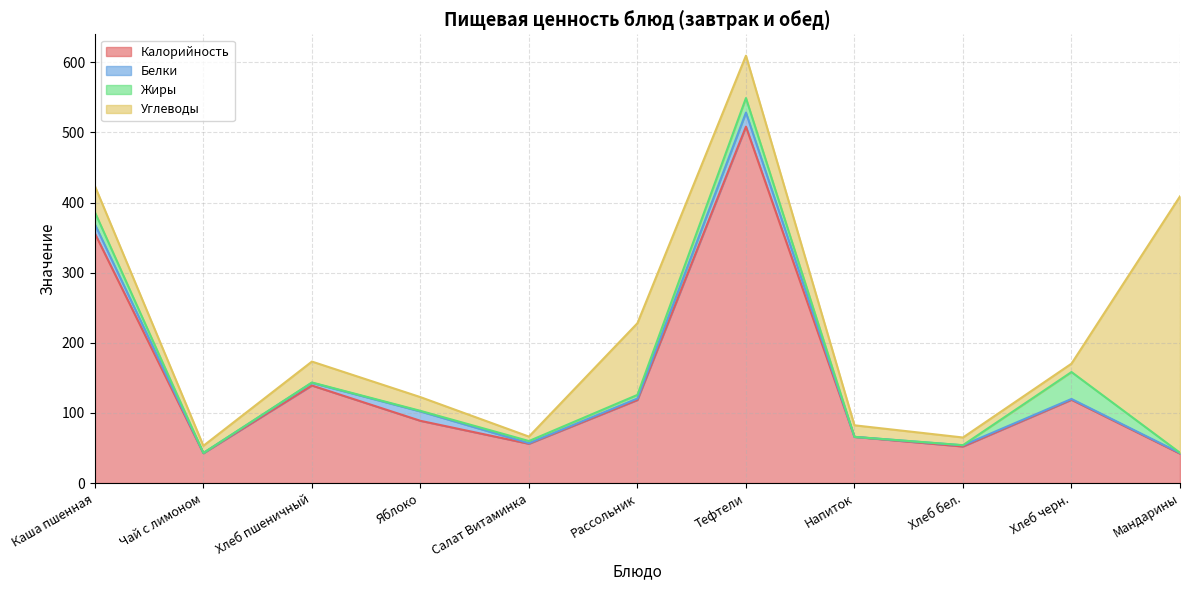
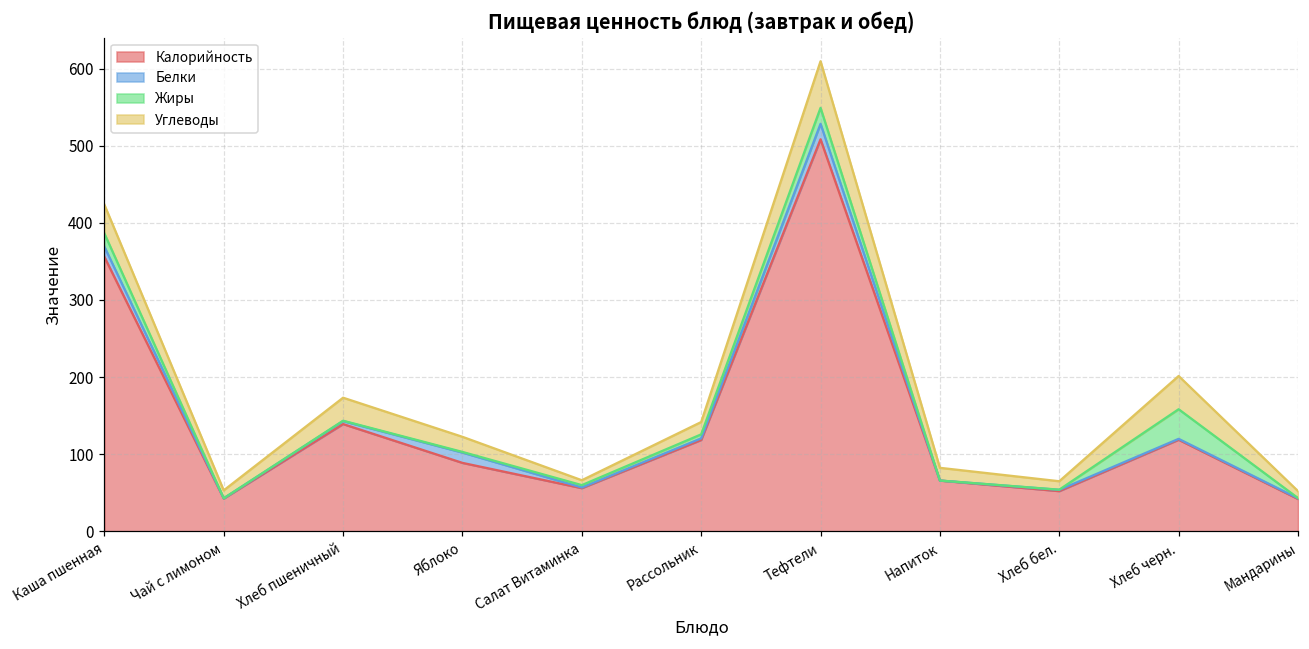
Углеводы, Рассольник: 100 -> 20
Углеводы, Хлеб черн.: 10 -> 40
Углеводы, Мандарины: 370 -> 10
